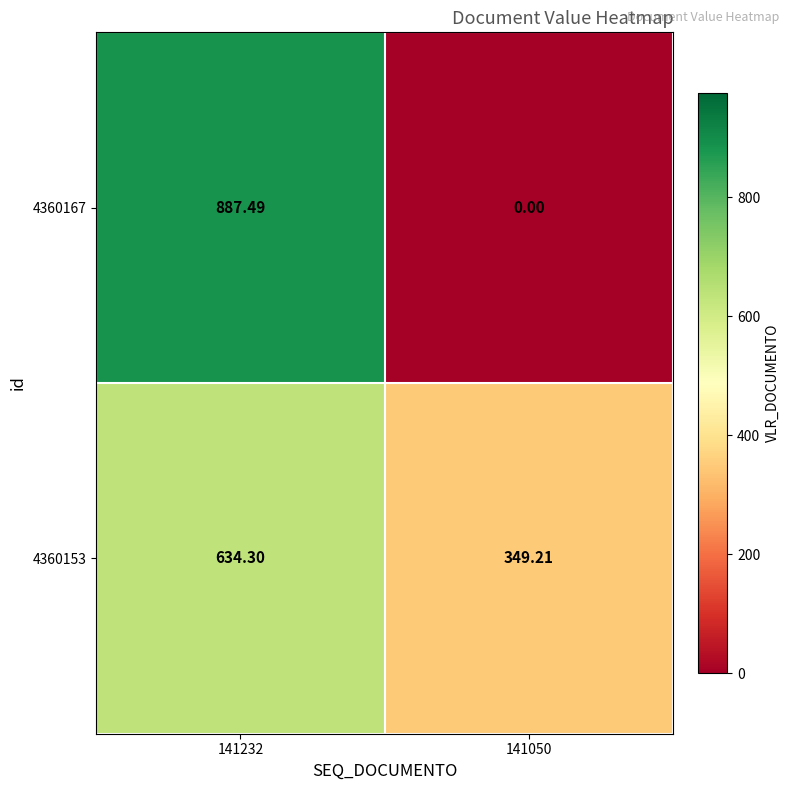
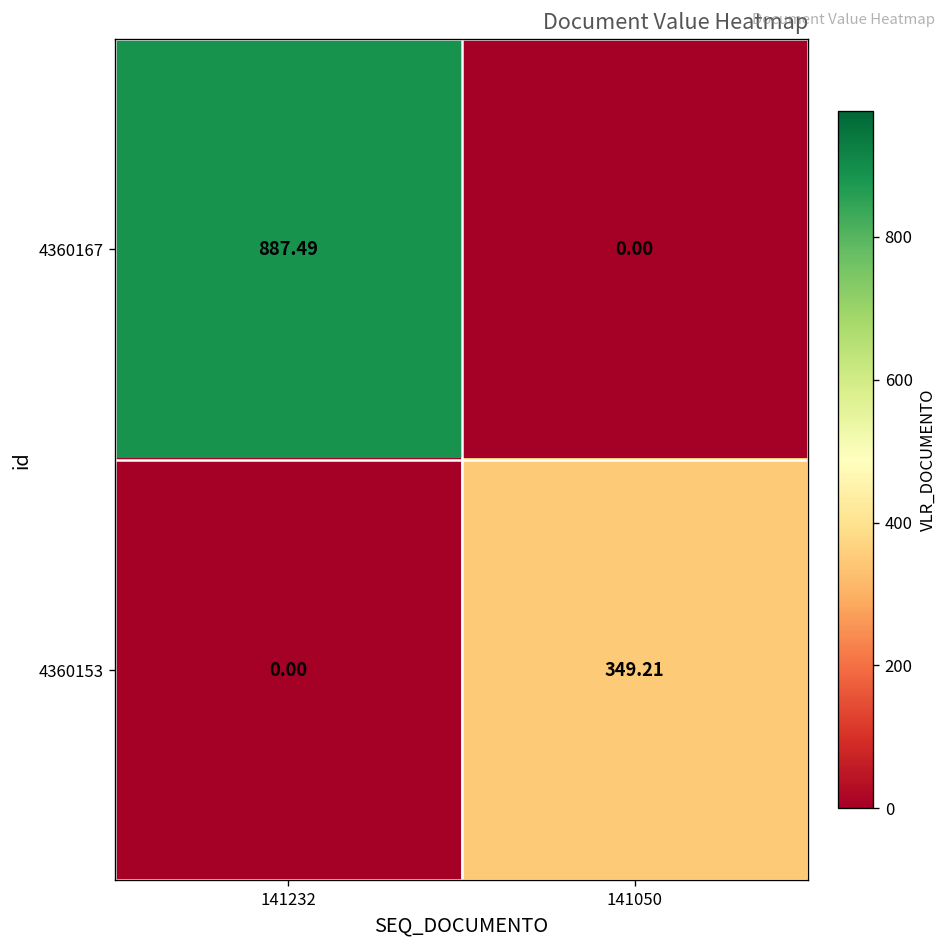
4360153, 141232: 634.30 -> 0.00
